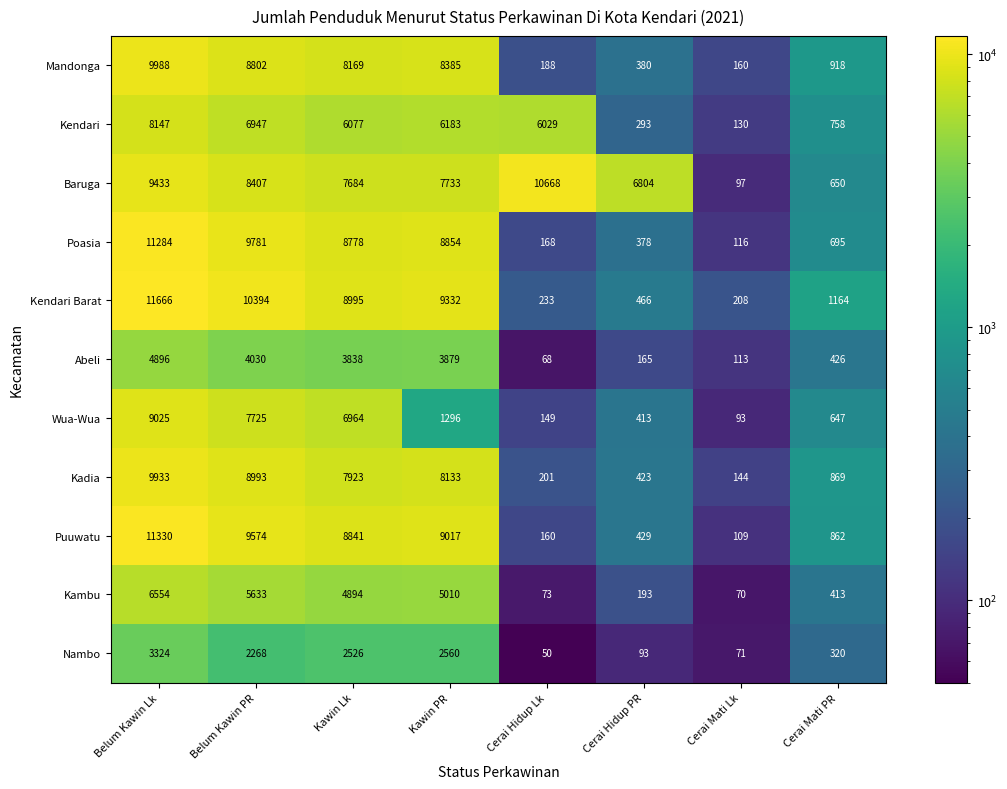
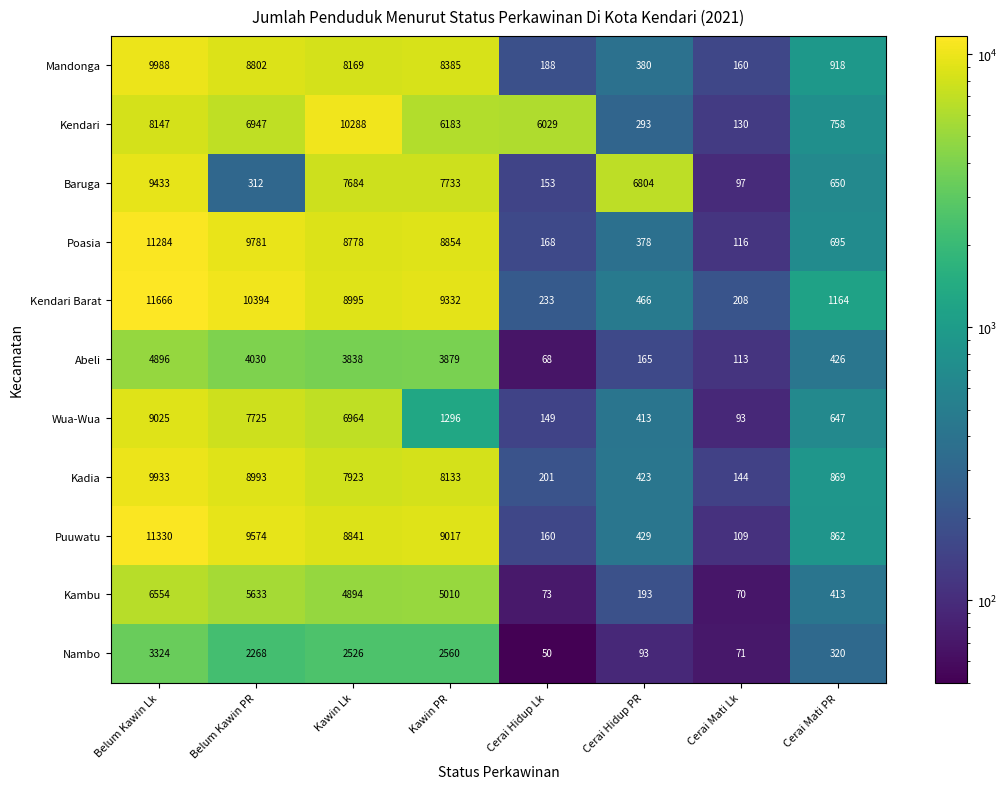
Kendari, Kawin Lk: 6077 -> 10288
Baruga, Belum Kawin PR: 8407 -> 312
Baruga, Cerai Hidup Lk: 10668 -> 153
